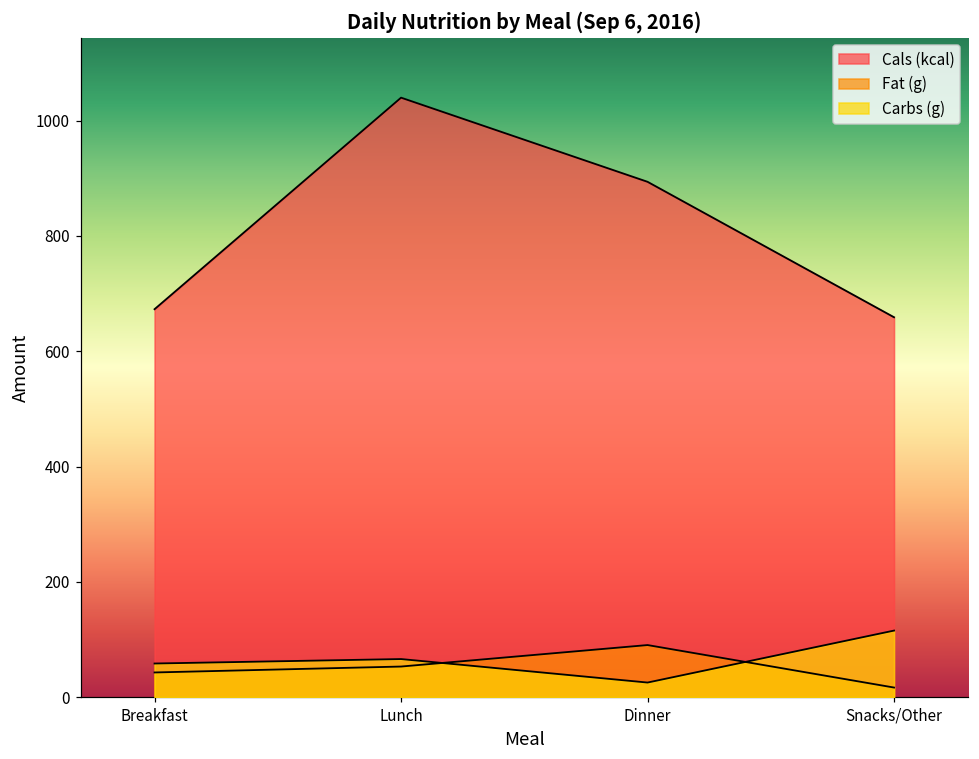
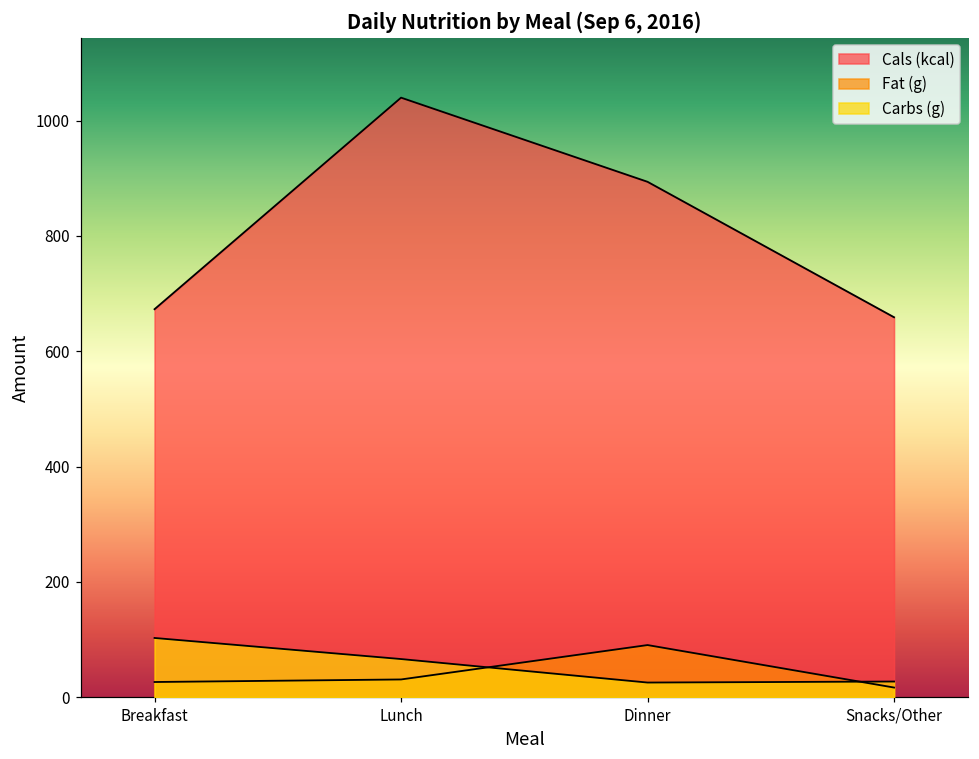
Fat (g), Breakfast: 40 -> 30
Carbs (g), Breakfast: 60 -> 100
Fat (g), Lunch: 50 -> 30
Carbs (g), Snacks/Other: 120 -> 30
